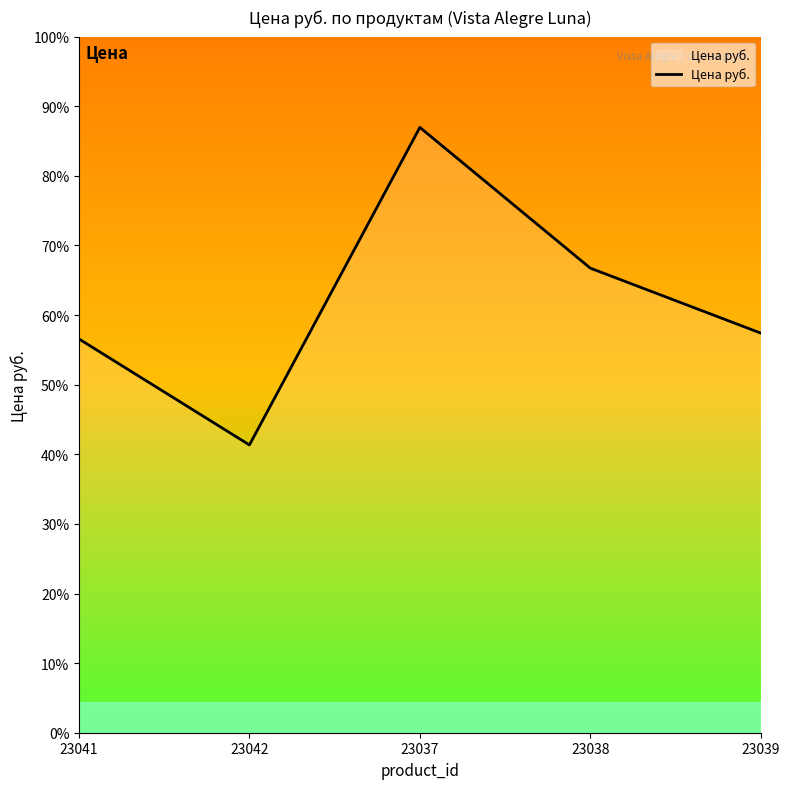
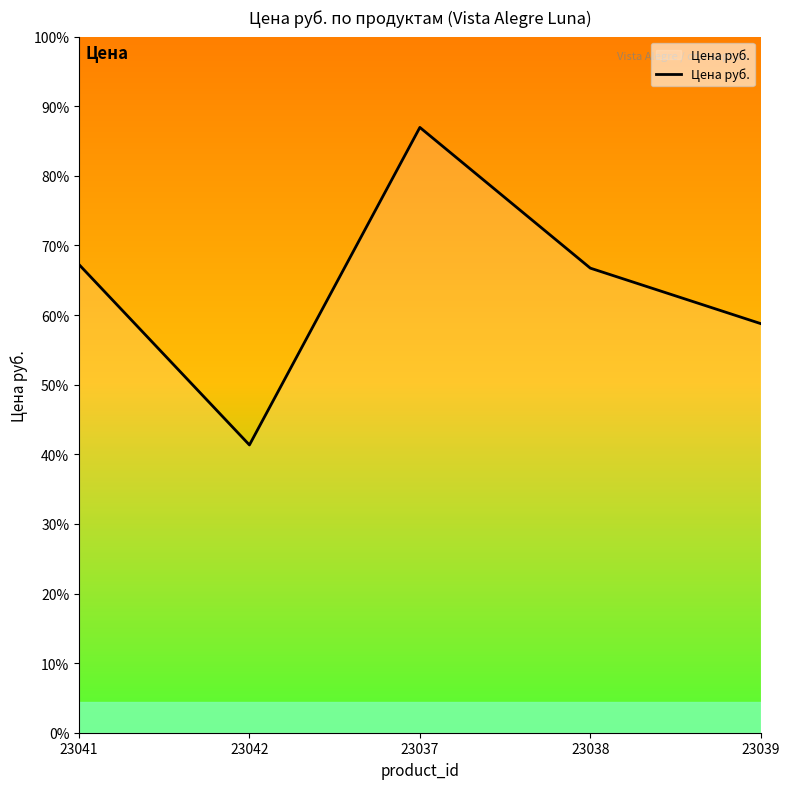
23041: 57% -> 67%
23039: 57% -> 59%
